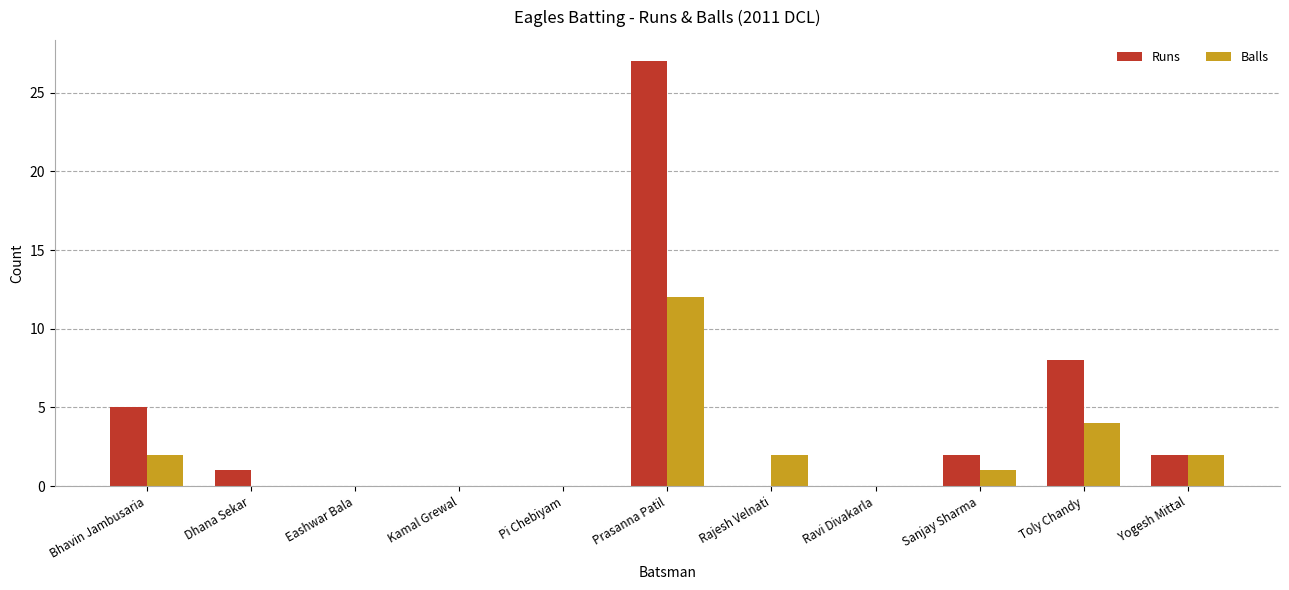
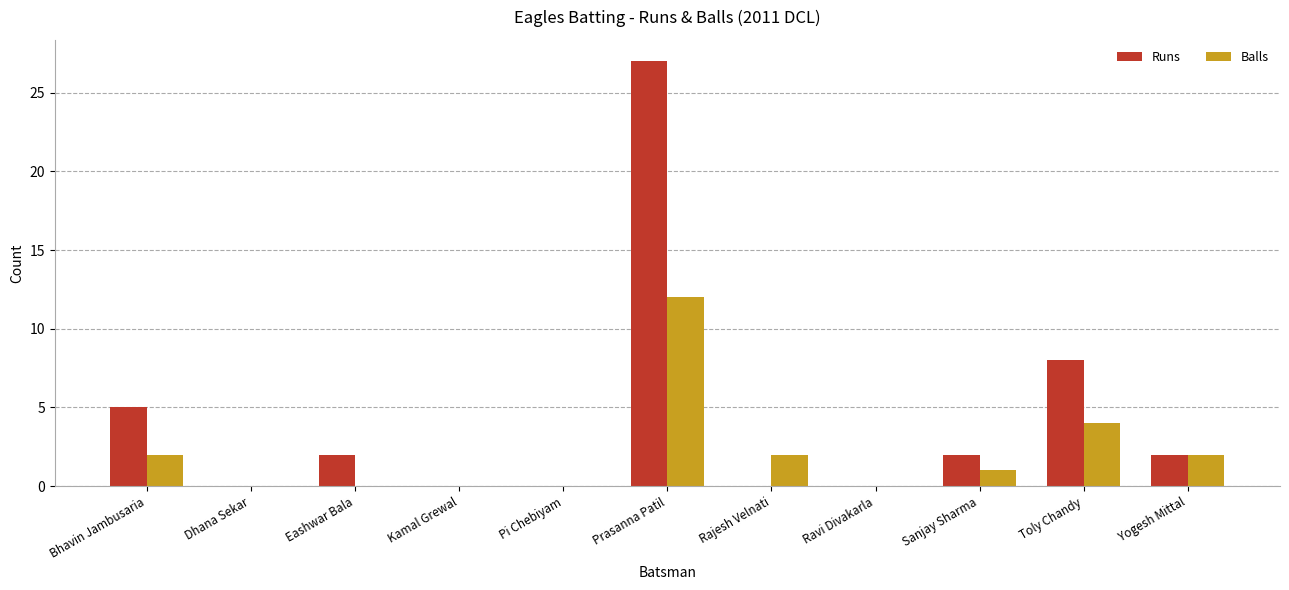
Runs, Dhana Sekar: 1 -> 0
Runs, Eashwar Bala: 0 -> 2
